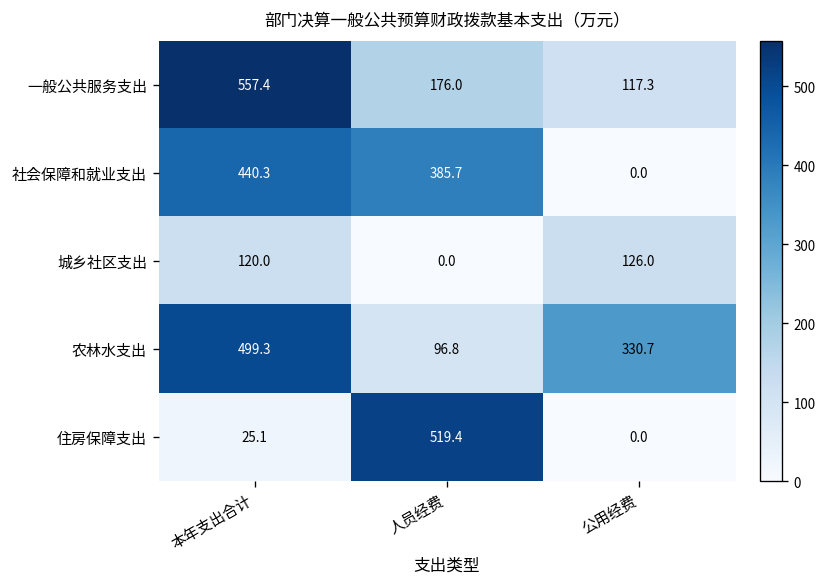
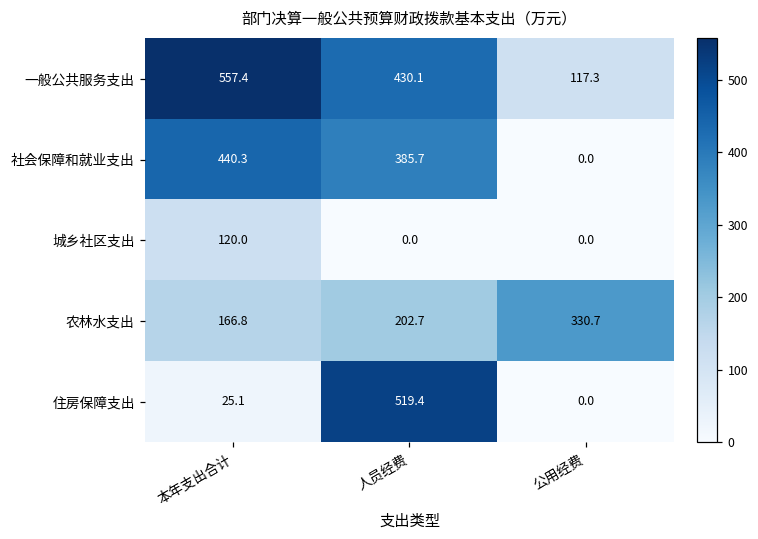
一般公共服务支出, 人员经费: 176.0 -> 430.1
城乡社区支出, 公用经费: 126.0 -> 0.0
农林水支出, 本年支出合计: 499.3 -> 166.8
农林水支出, 人员经费: 96.8 -> 202.7
